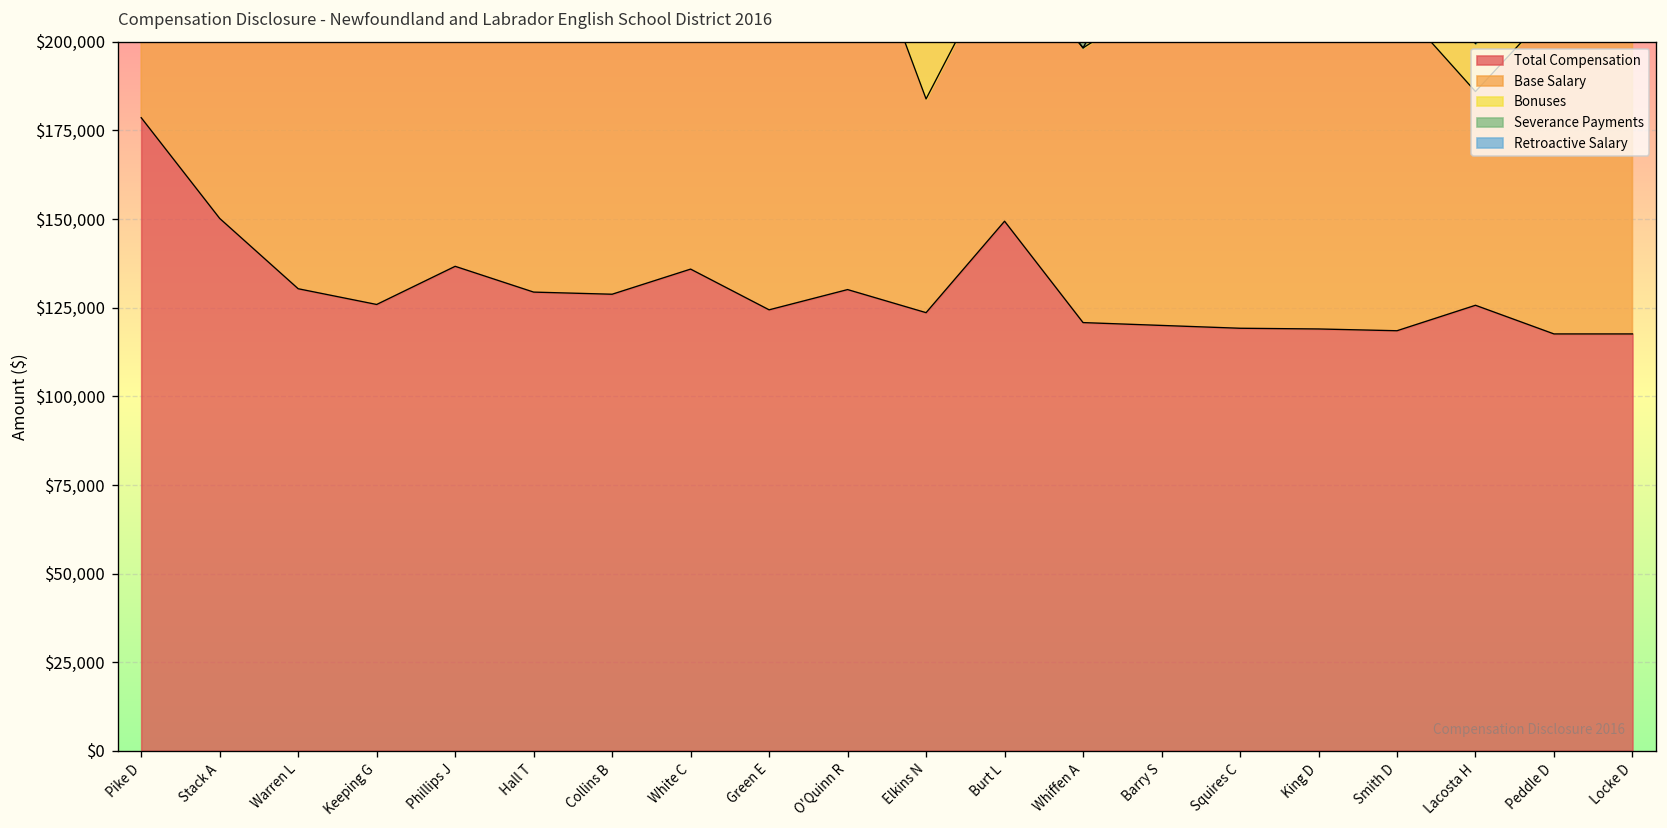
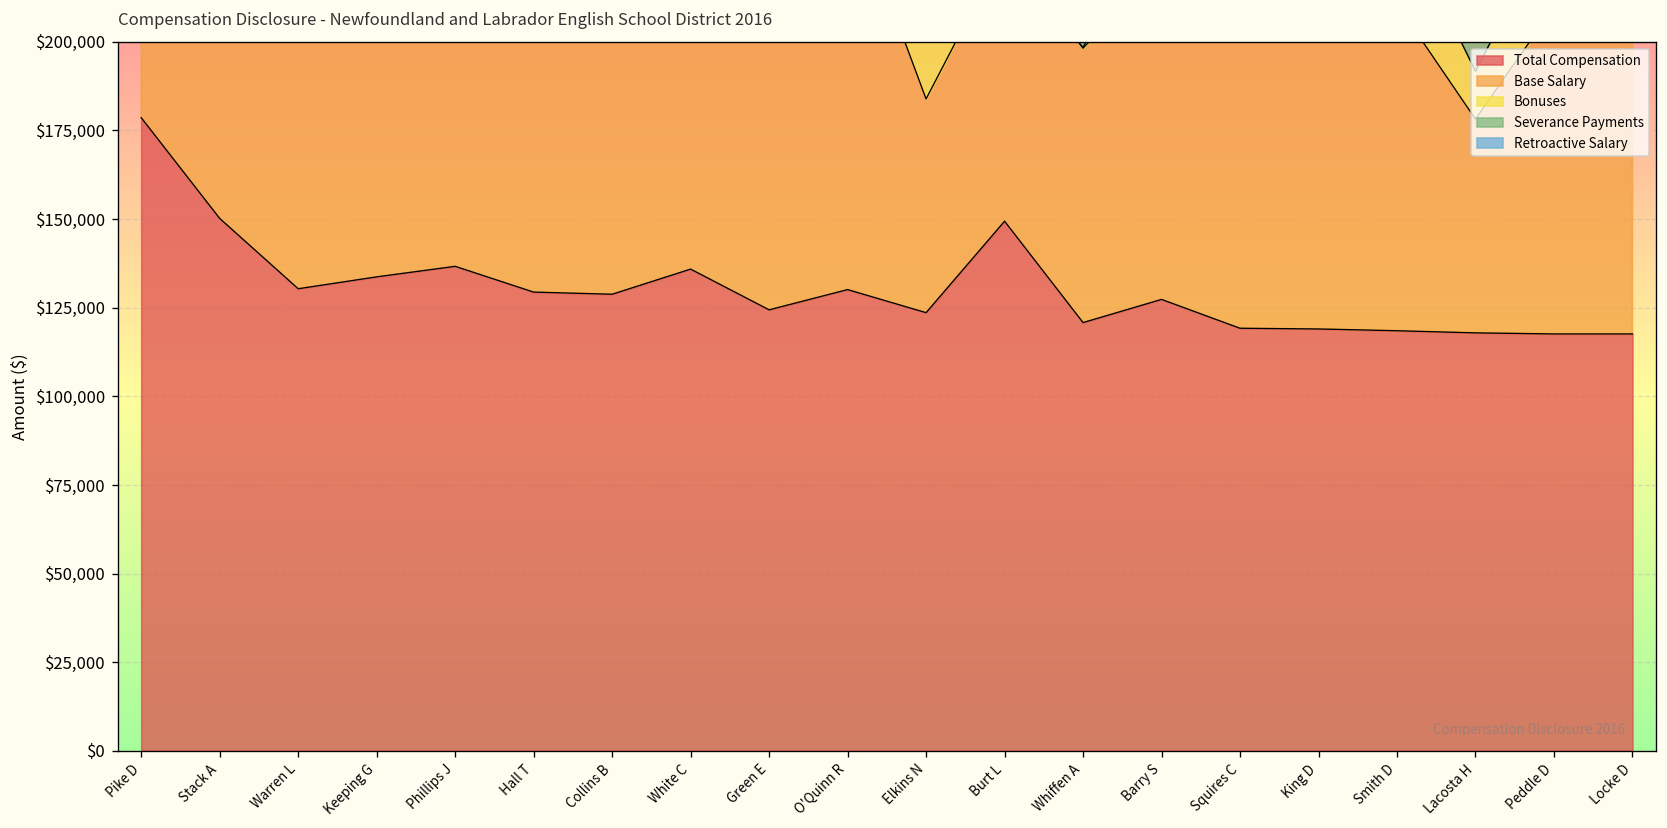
Total Compensation, Keeping G: $126,000 -> $134,000
Total Compensation, Barry S: $120,000 -> $127,000
Total Compensation, Lacosta H: $126,000 -> $118,000
